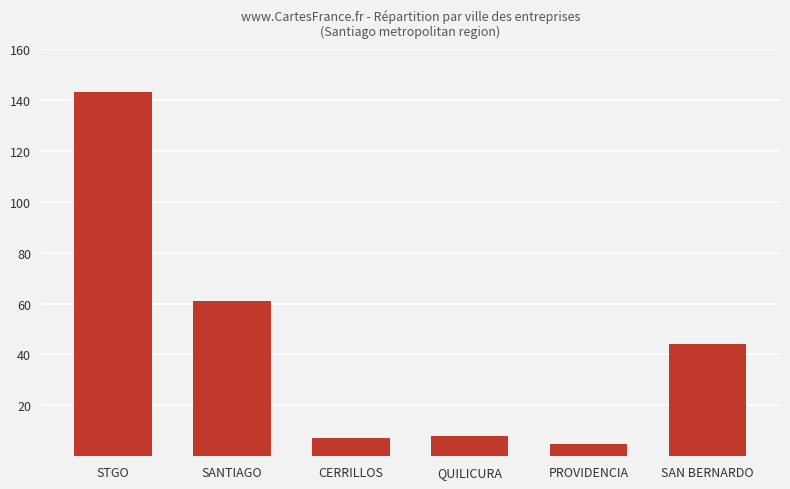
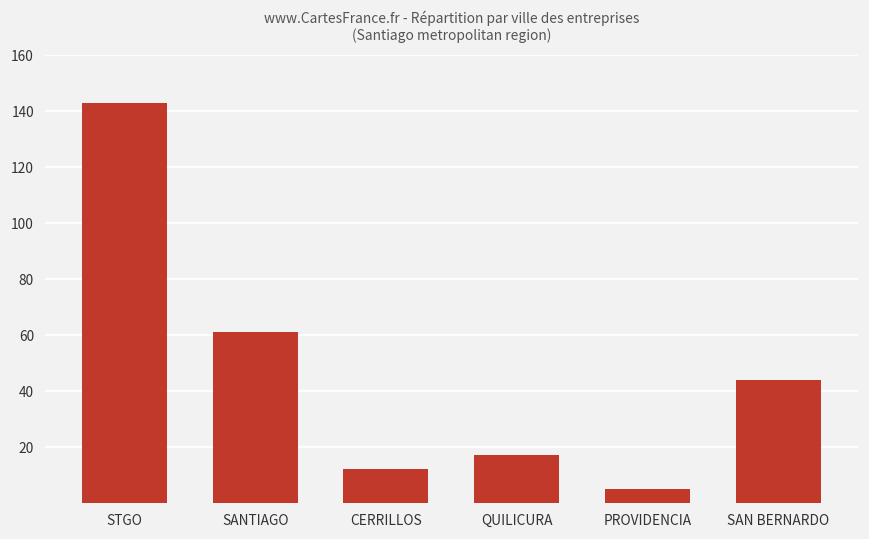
CERRILLOS: 7 -> 12
QUILICURA: 8 -> 17
